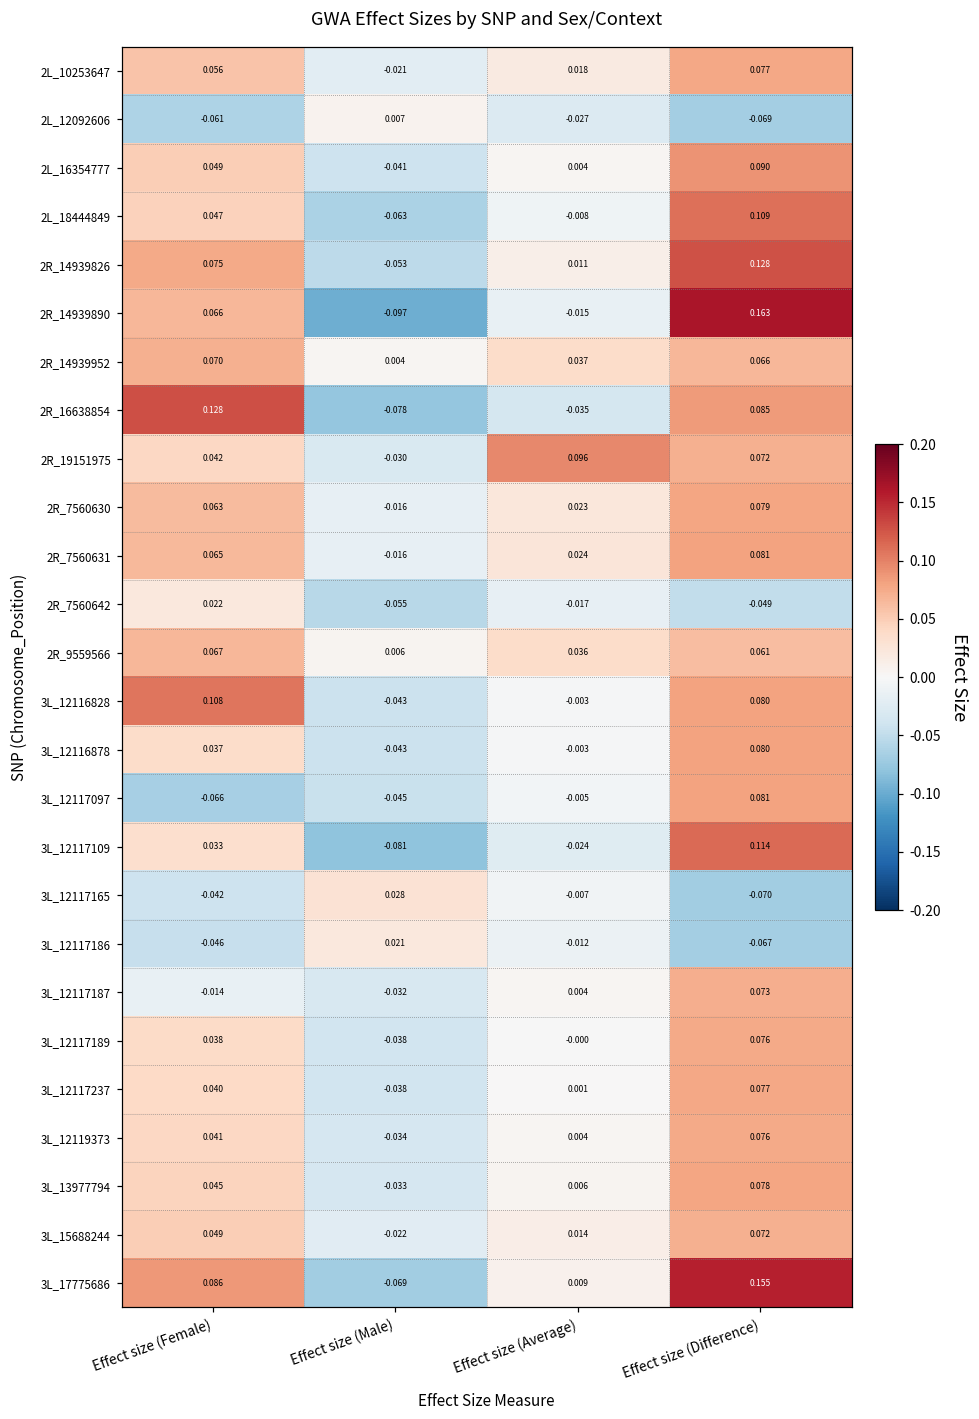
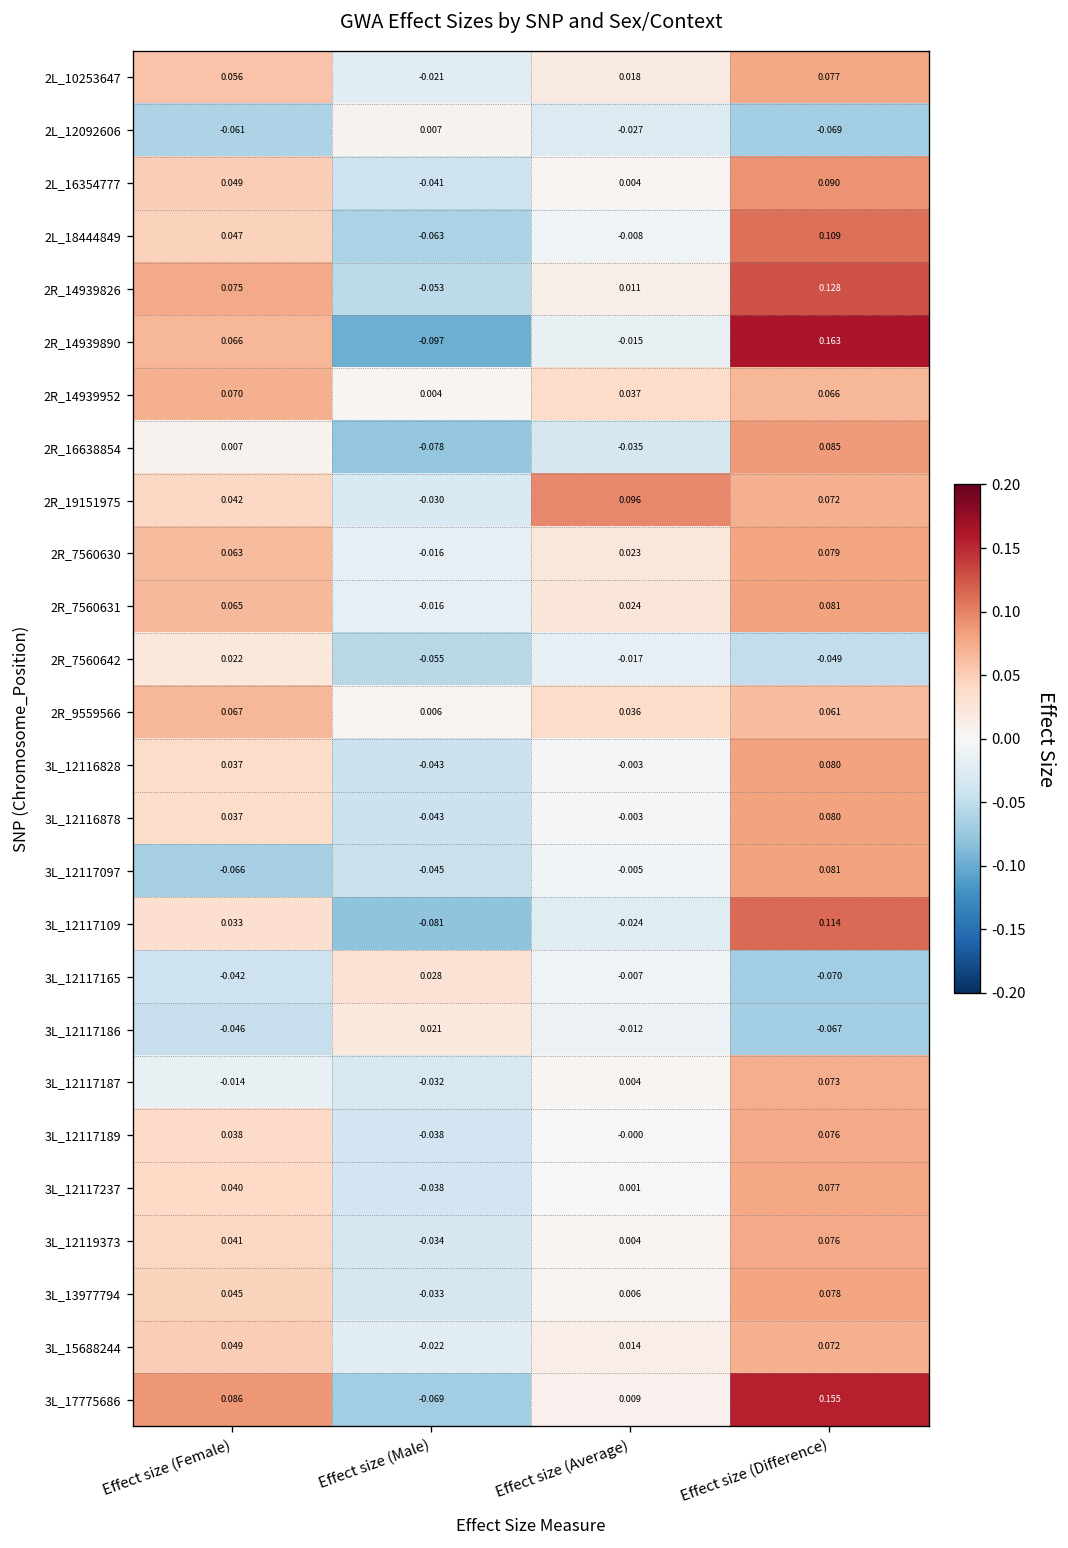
2R_16638854, Effect size (Female): 0.128 -> 0.007
3L_12116828, Effect size (Female): 0.108 -> 0.037
